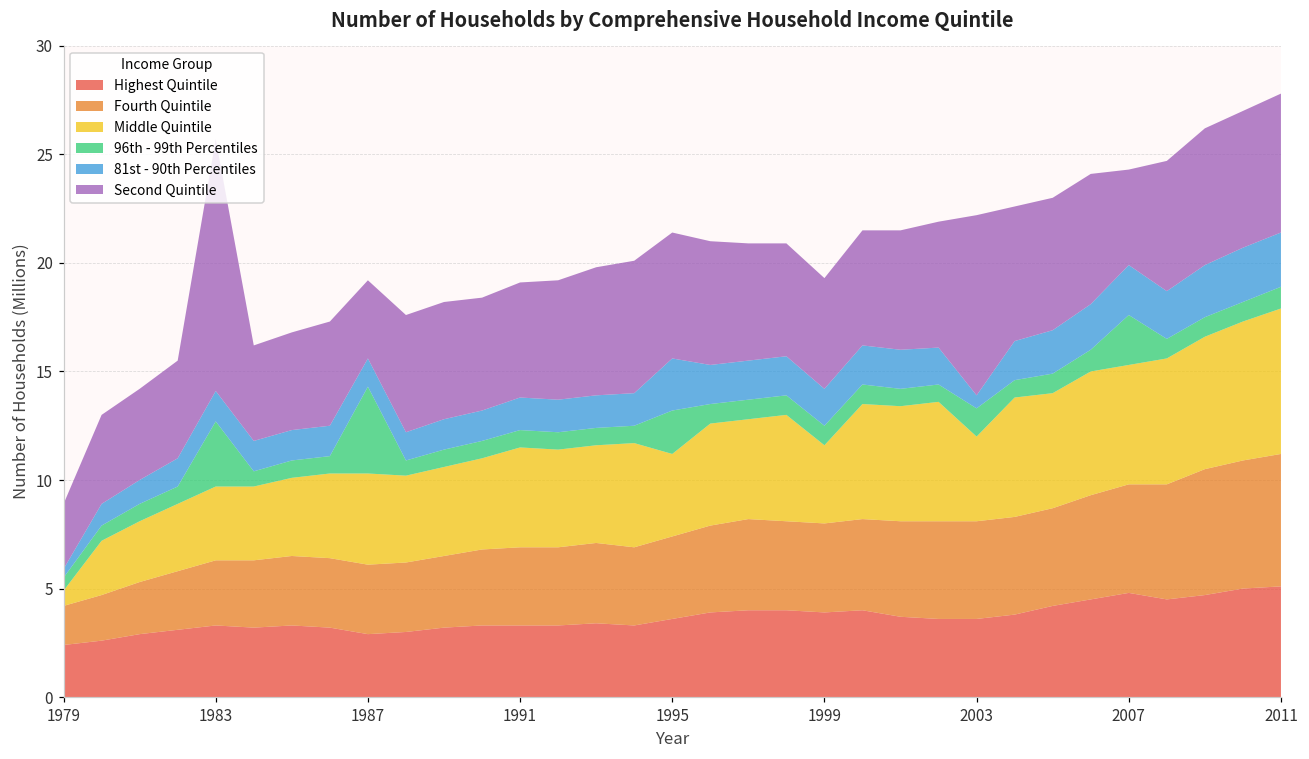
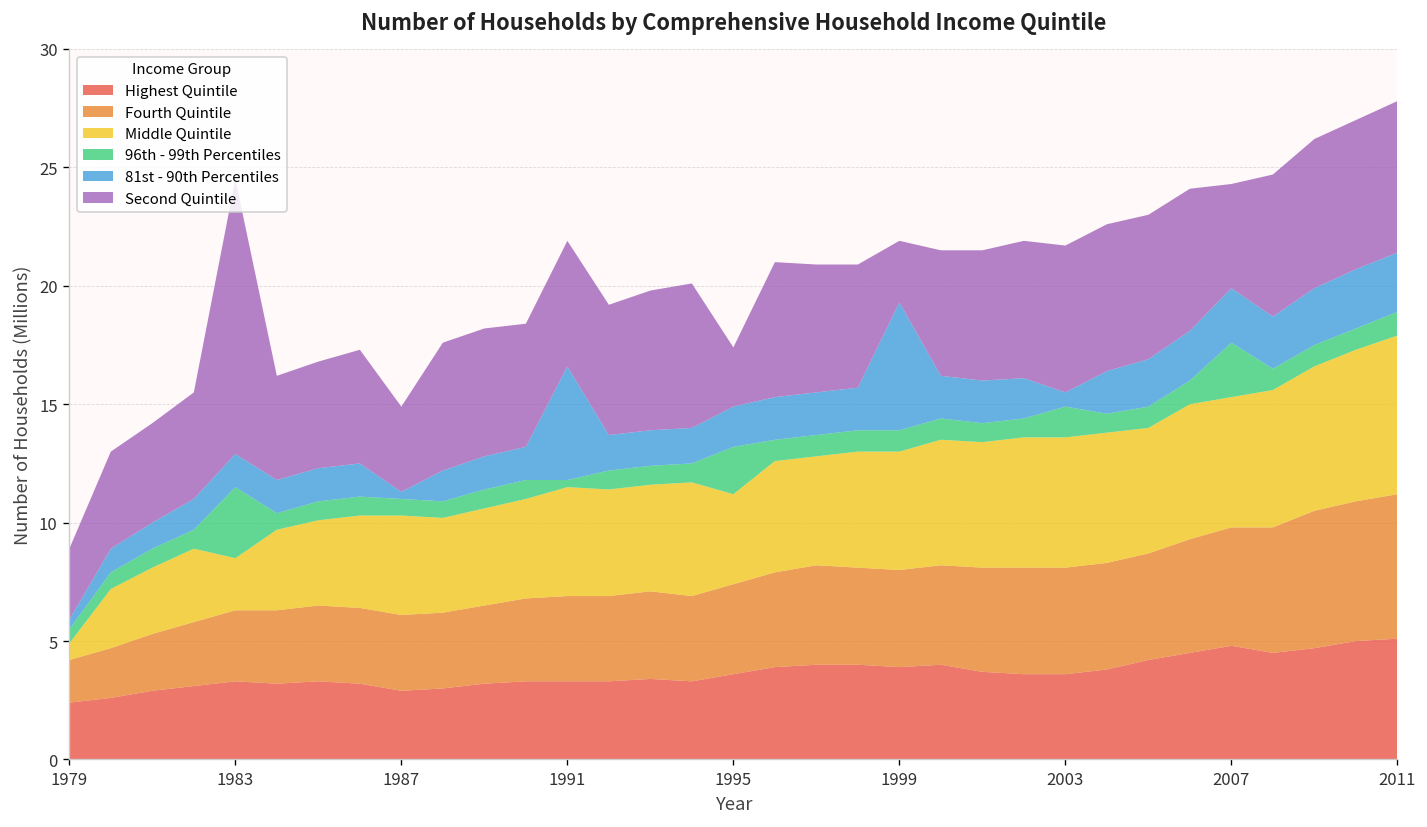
Middle Quintile, 1983: 3.4 -> 2.2
96th - 99th Percentiles, 1987: 4.0 -> 0.7
81st - 90th Percentiles, 1987: 1.3 -> 0.3
96th - 99th Percentiles, 1991: 0.8 -> 0.3
81st - 90th Percentiles, 1991: 1.5 -> 4.8
81st - 90th Percentiles, 1995: 2.4 -> 1.7
Second Quintile, 1995: 5.8 -> 2.5
Middle Quintile, 1999: 3.6 -> 5.0
81st - 90th Percentiles, 1999: 1.7 -> 5.4
Second Quintile, 1999: 5.1 -> 2.6
Middle Quintile, 2003: 3.9 -> 5.5
Second Quintile, 2003: 8.3 -> 6.2
